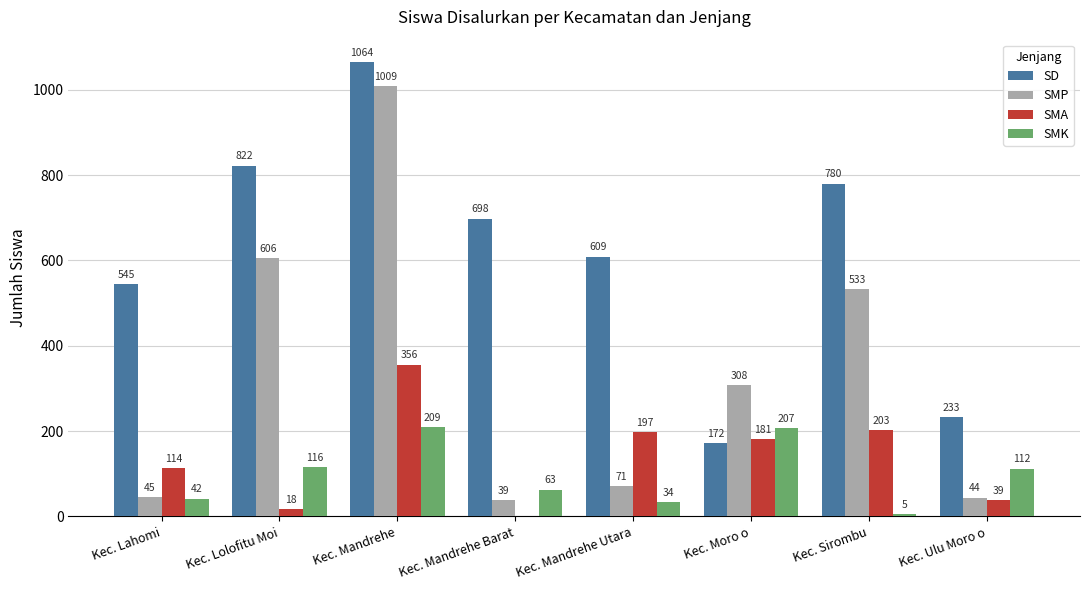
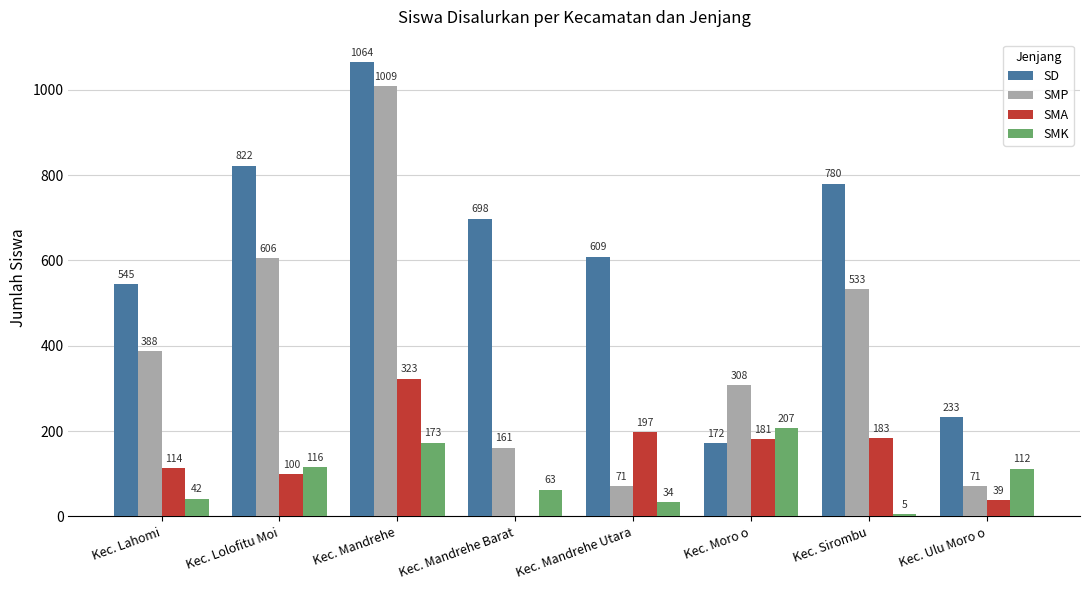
SMP, Kec. Lahomi: 45 -> 388
SMA, Kec. Lolofitu Moi: 18 -> 100
SMA, Kec. Mandrehe: 356 -> 323
SMK, Kec. Mandrehe: 209 -> 173
SMP, Kec. Mandrehe Barat: 39 -> 161
SMA, Kec. Sirombu: 203 -> 183
SMP, Kec. Ulu Moro o: 44 -> 71
